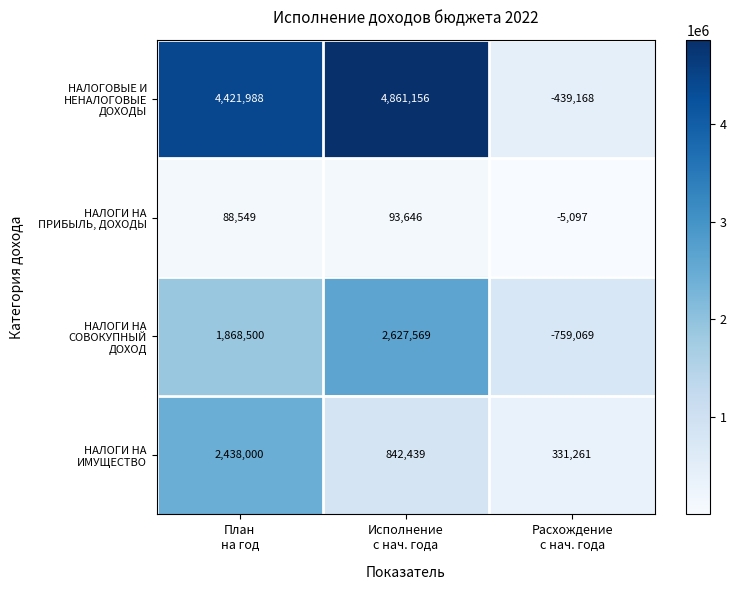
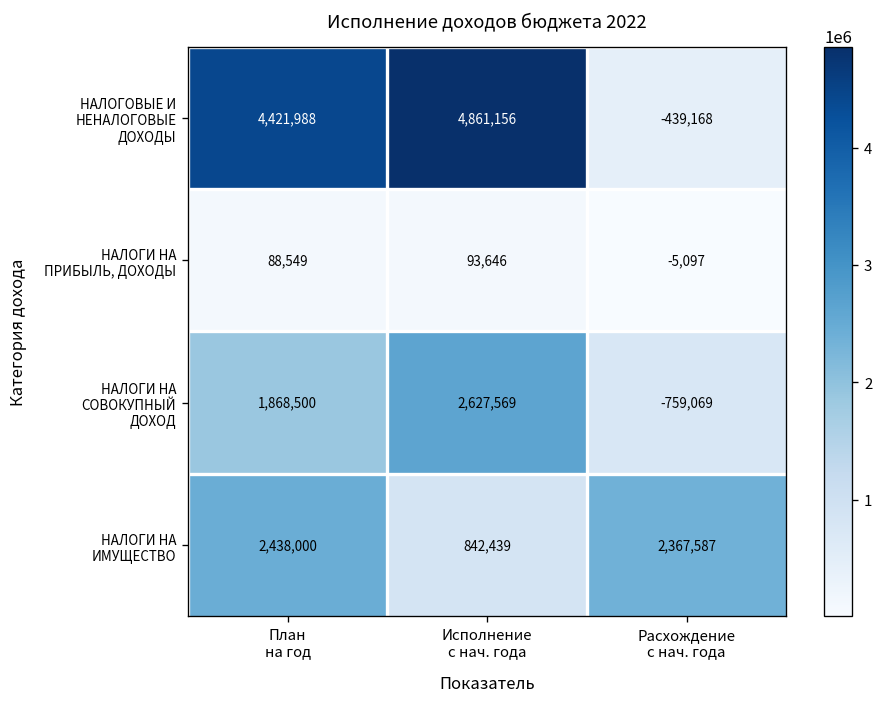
НАЛОГИ НА ИМУЩЕСТВО, Расхождение с нач. года: 331,261 -> 2,367,587
